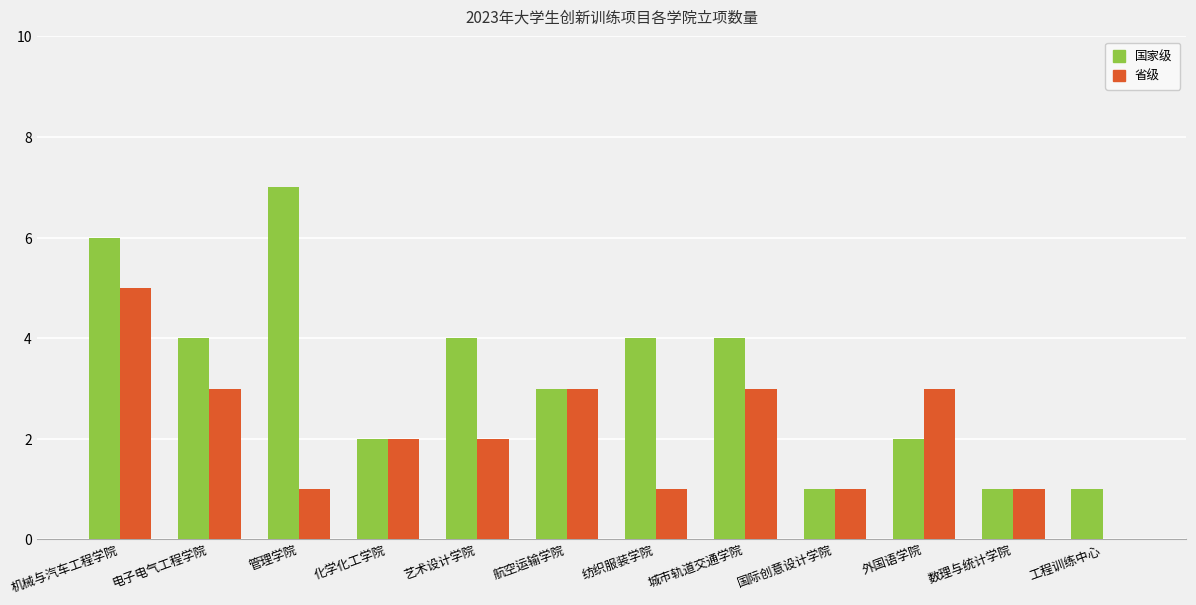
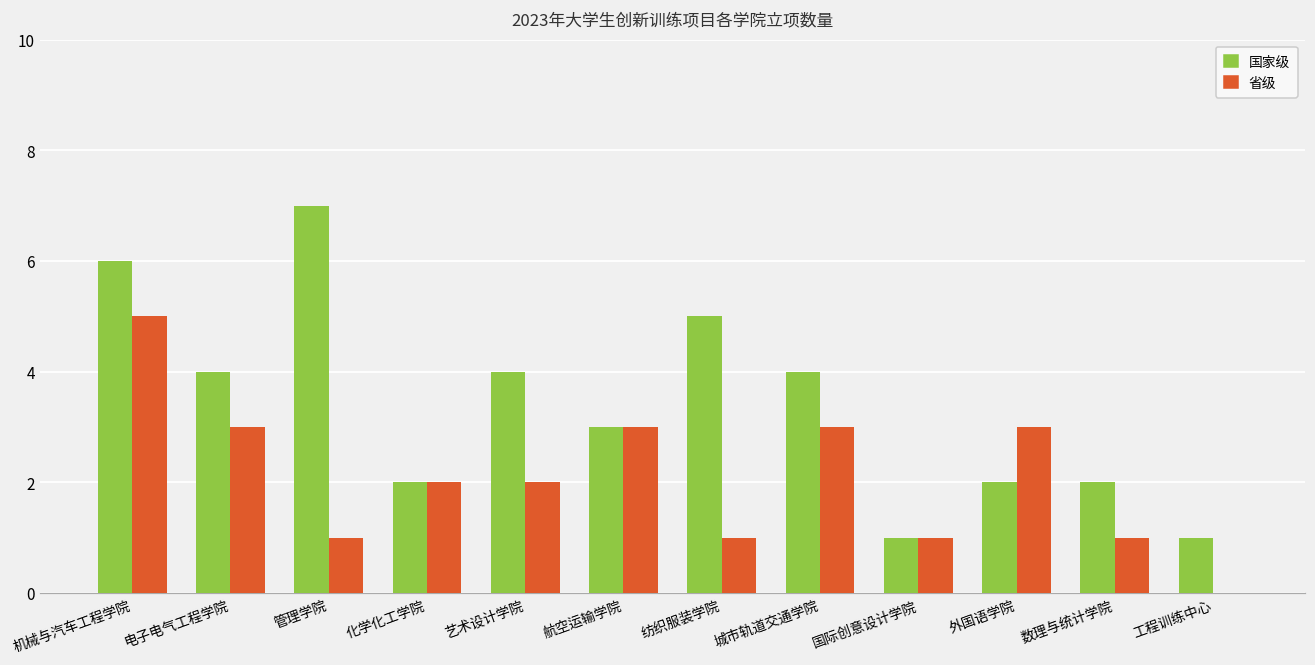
国家级, 纺织服装学院: 4 -> 5
国家级, 数理与统计学院: 1 -> 2
